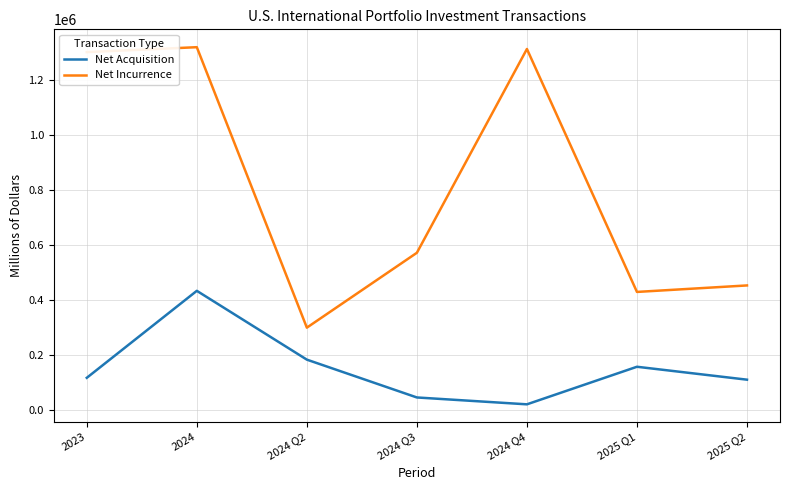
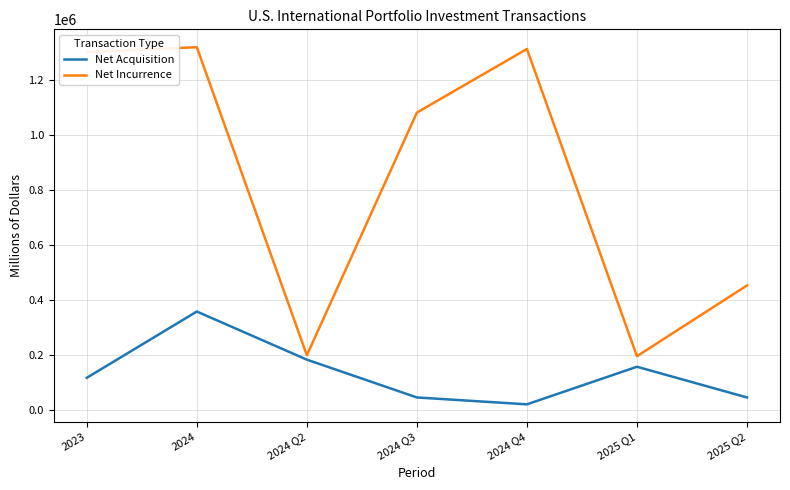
Net Acquisition, 2024: 430000 -> 360000
Net Incurrence, 2024 Q2: 300000 -> 200000
Net Incurrence, 2024 Q3: 570000 -> 1080000
Net Incurrence, 2025 Q1: 430000 -> 200000
Net Acquisition, 2025 Q2: 110000 -> 50000
